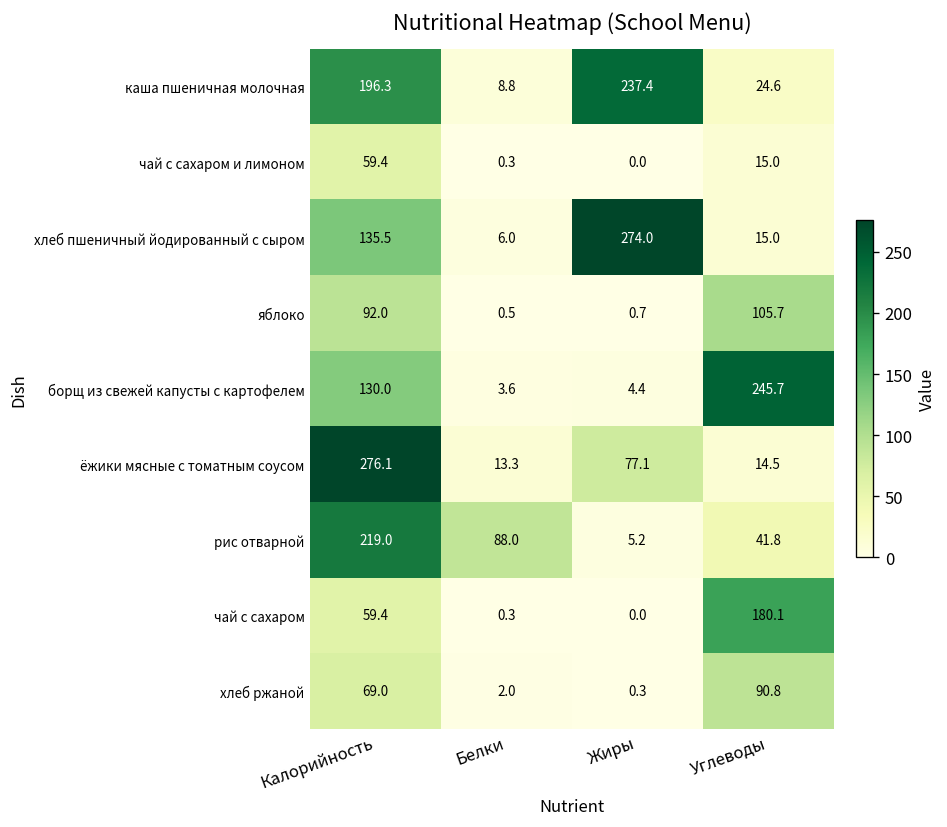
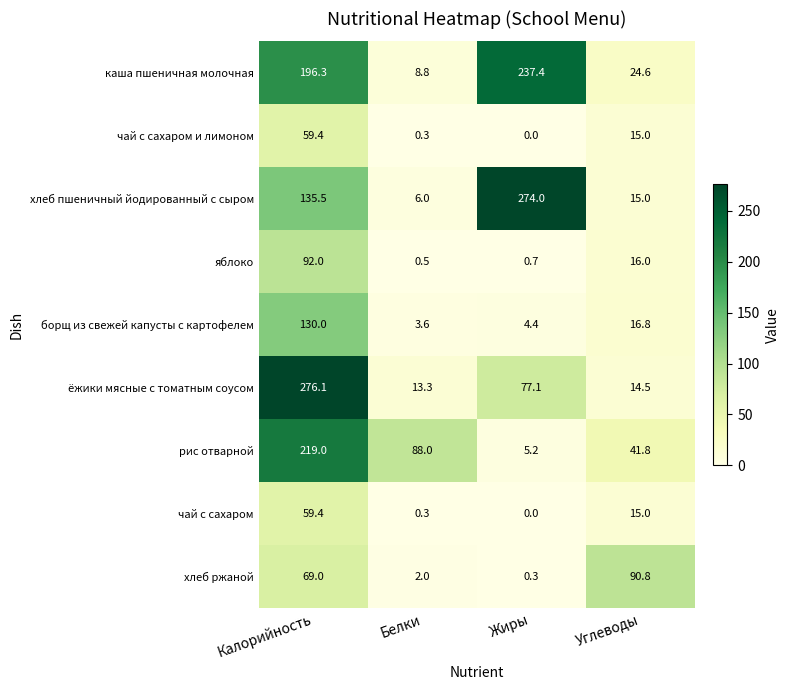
яблоко, Углеводы: 105.7 -> 16.0
борщ из свежей капусты с картофелем, Углеводы: 245.7 -> 16.8
чай с сахаром, Углеводы: 180.1 -> 15.0
